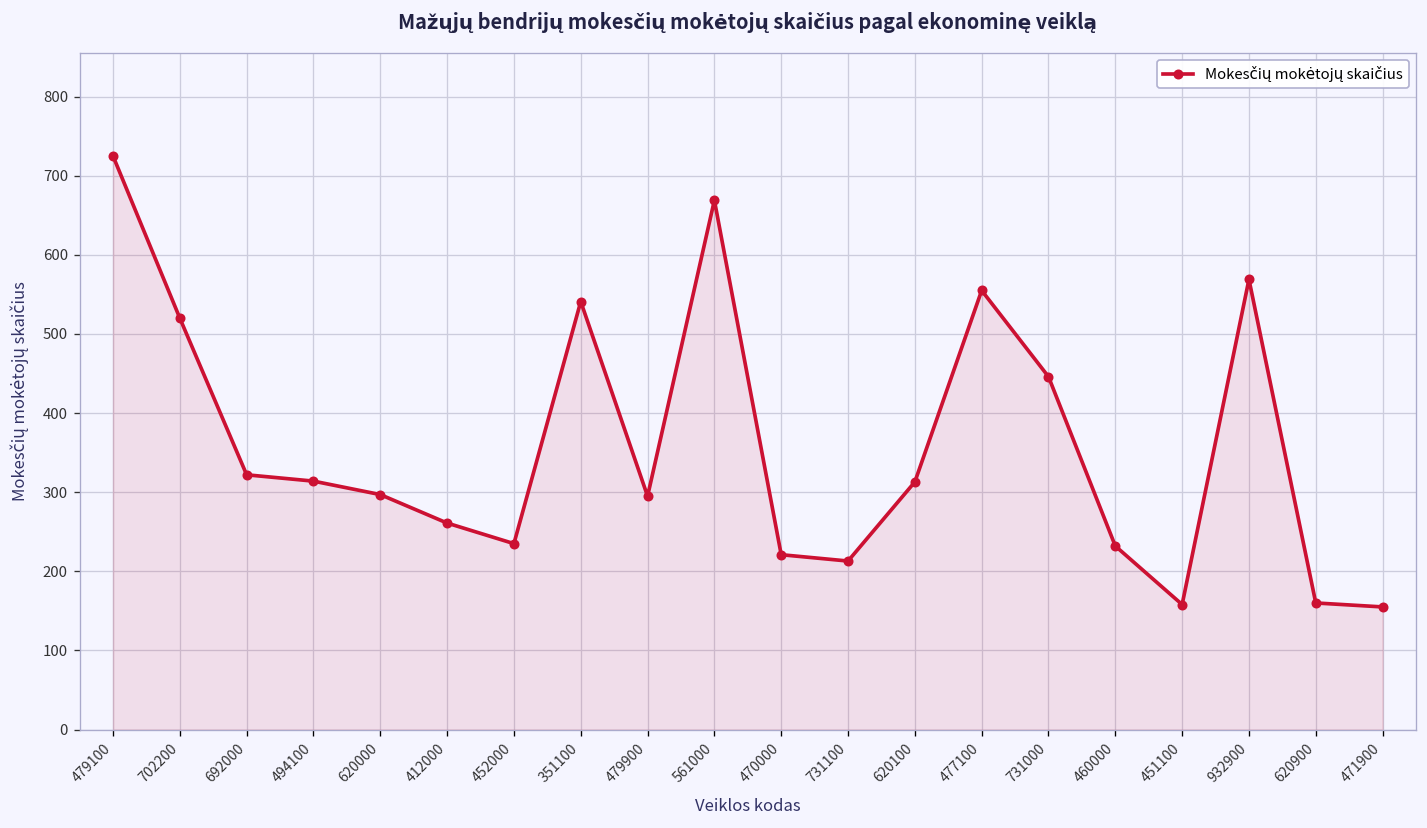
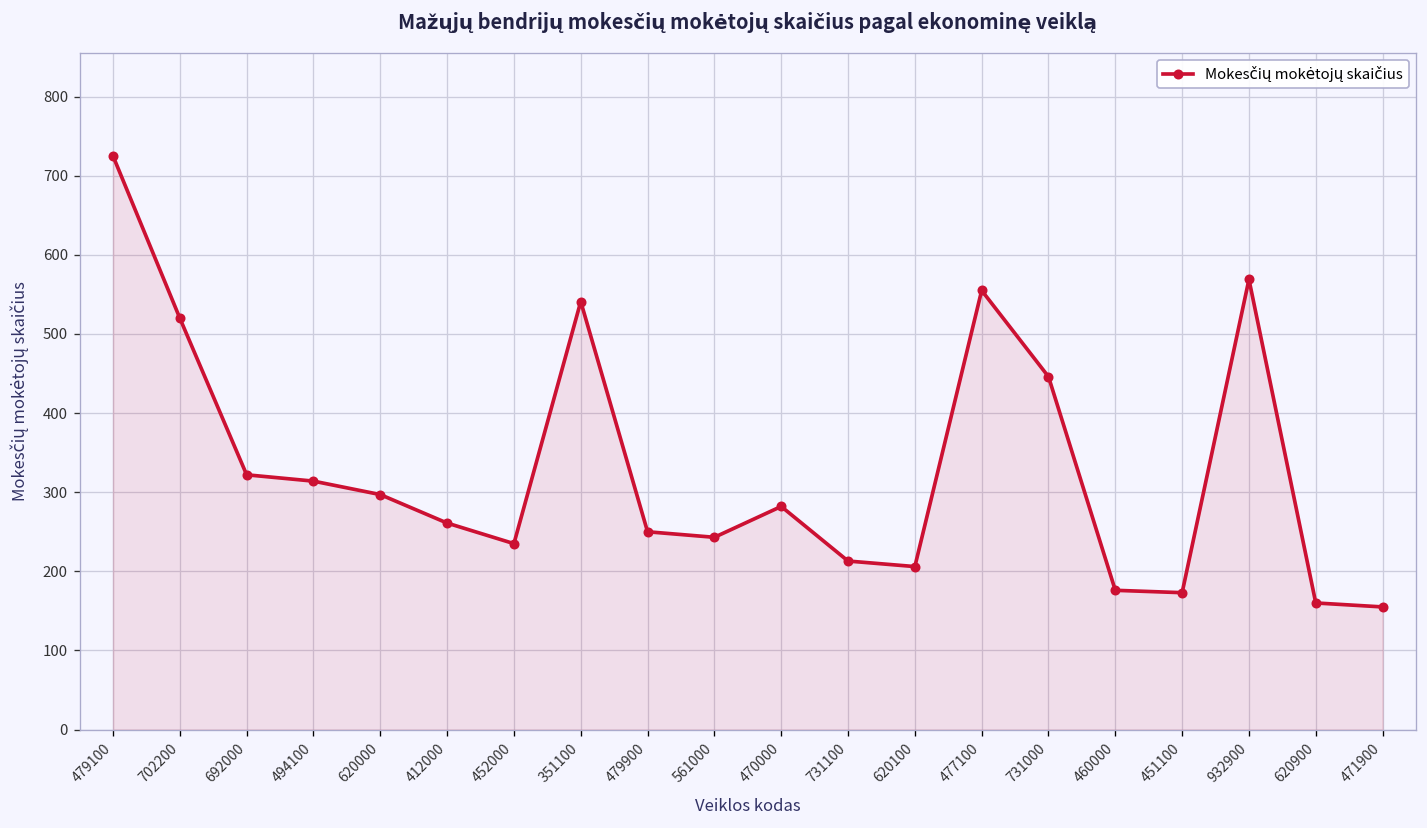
479900: 300 -> 250
561000: 670 -> 240
470000: 220 -> 280
620100: 310 -> 210
460000: 230 -> 180
451100: 160 -> 170
